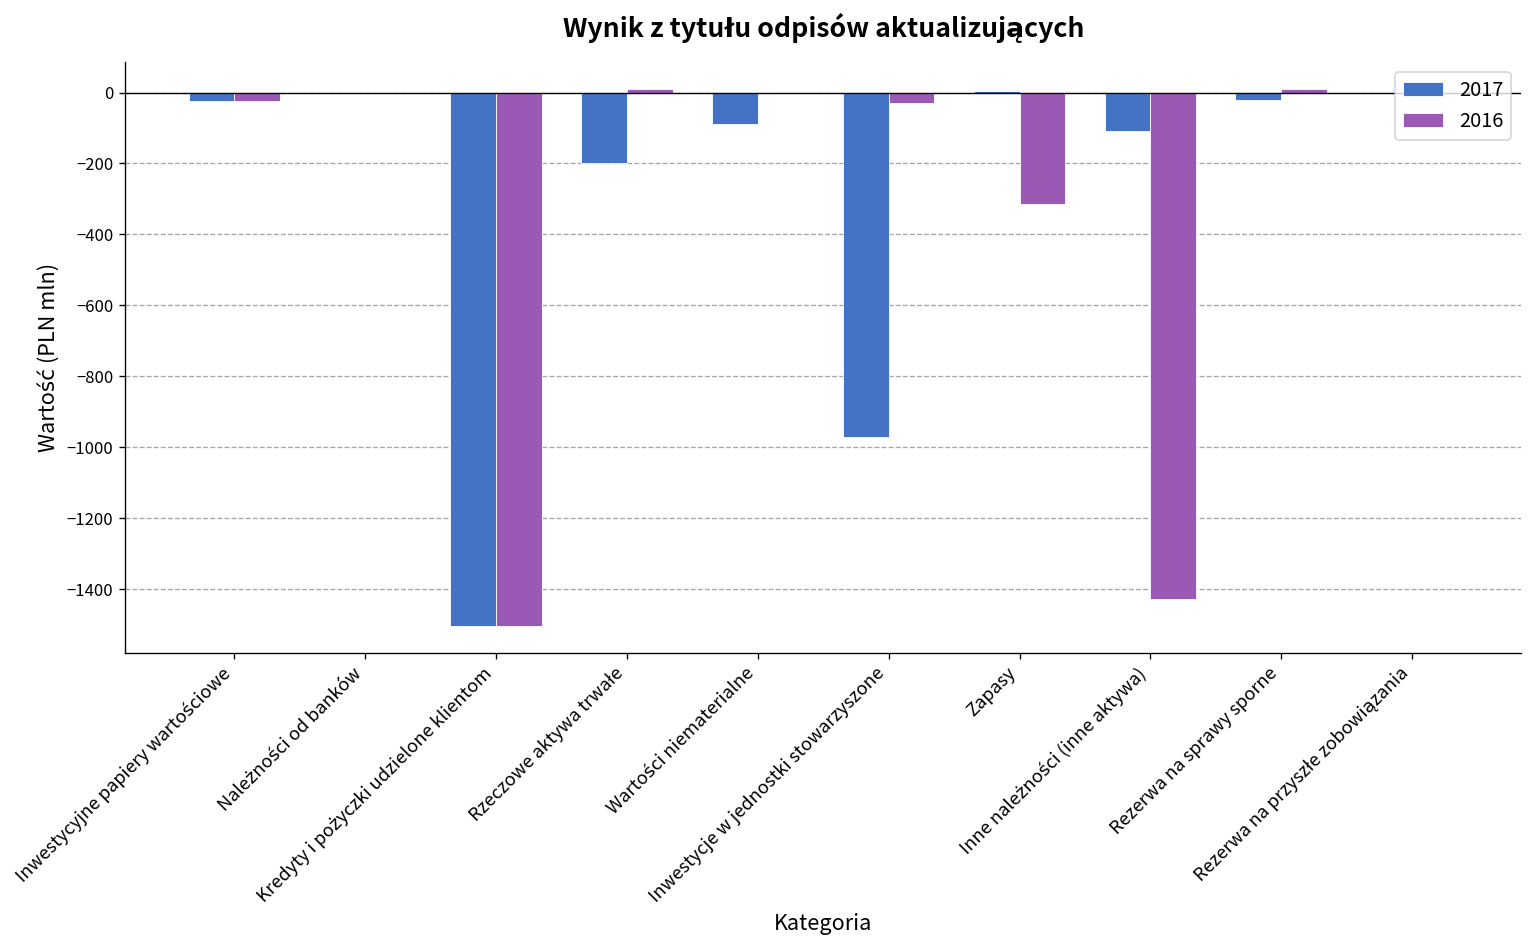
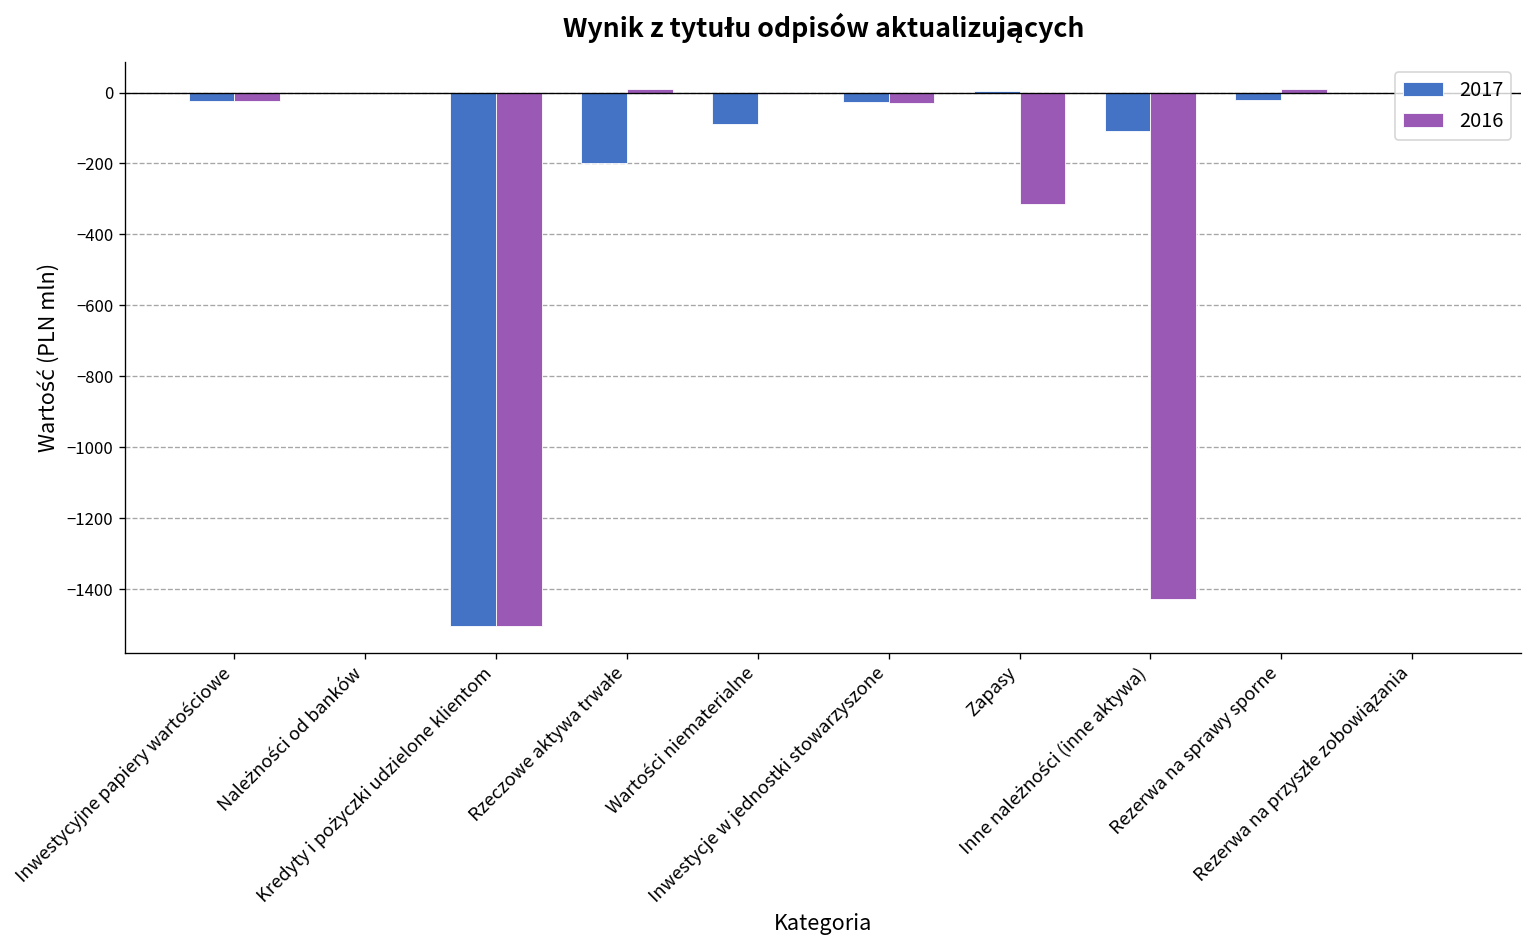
2017, Inwestycje w jednostki stowarzyszone: -970 -> -30
